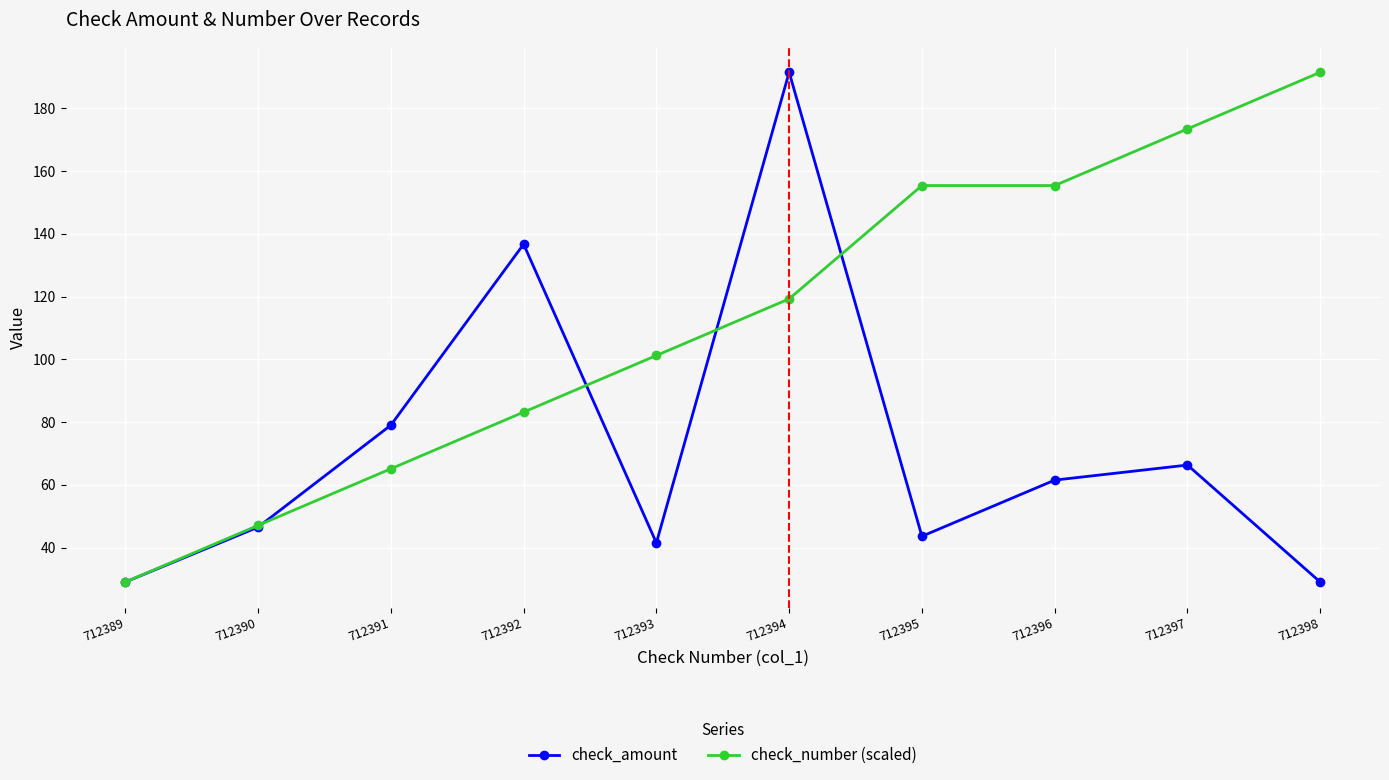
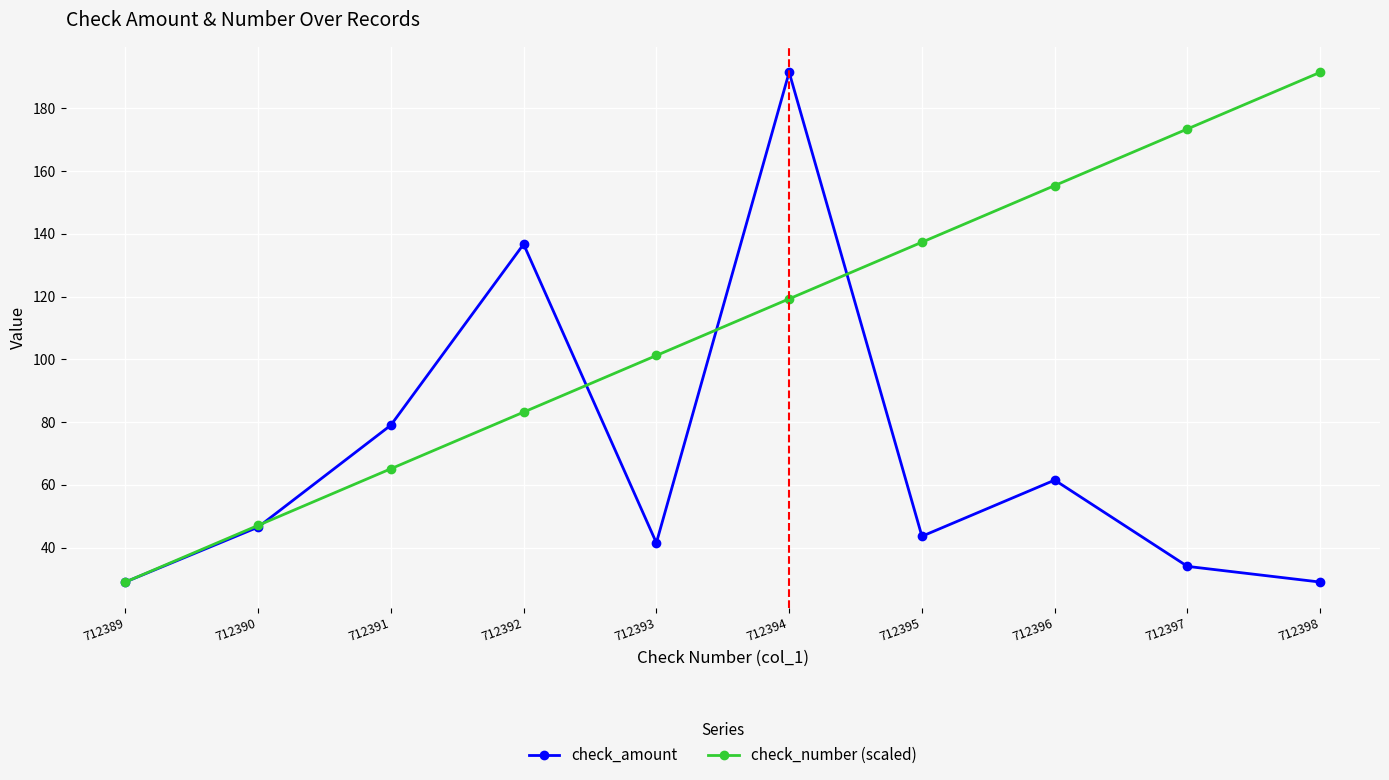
check_number (scaled), 712395: 155 -> 137
check_amount, 712397: 66 -> 34
